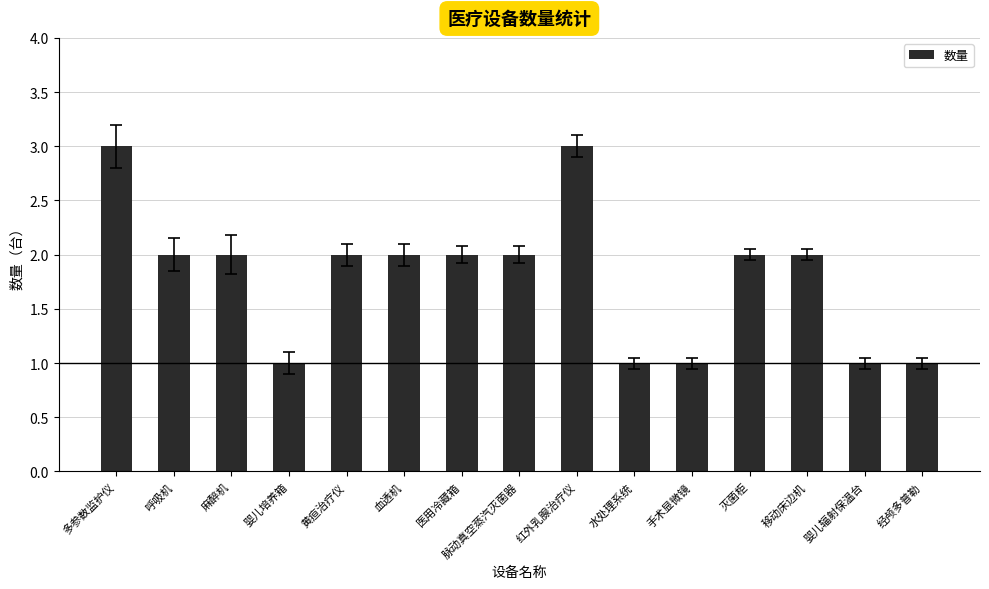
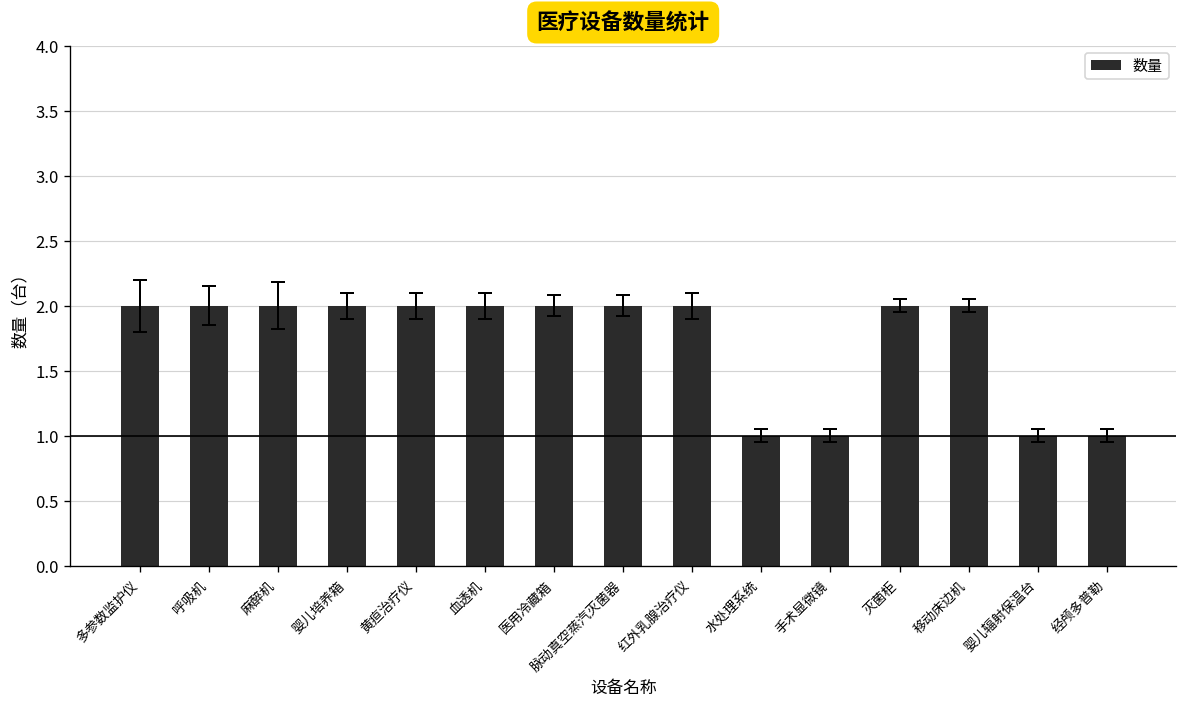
数量, 多参数监护仪: 3 -> 2
数量, 婴儿培养箱: 1 -> 2
数量, 红外乳腺治疗仪: 3 -> 2
